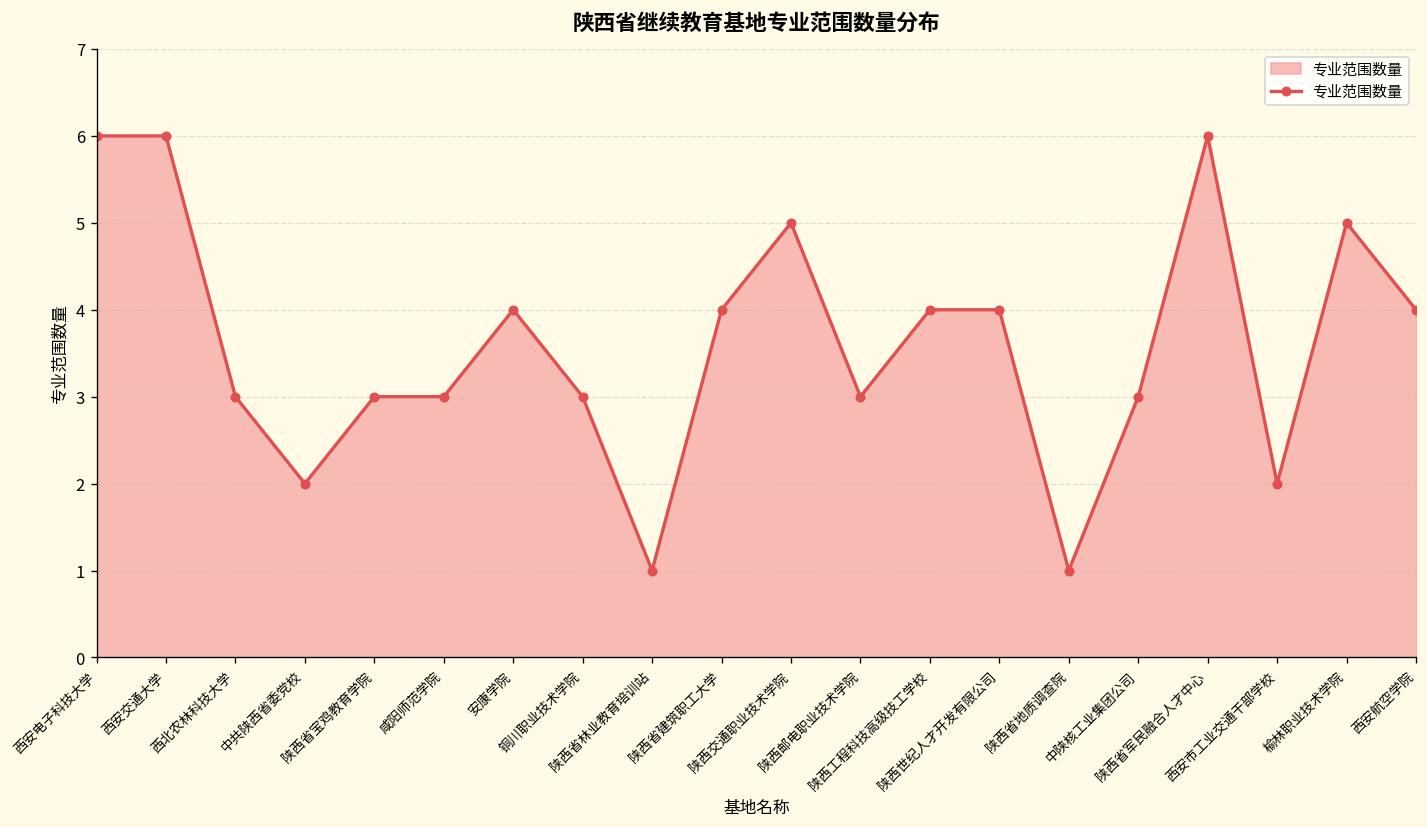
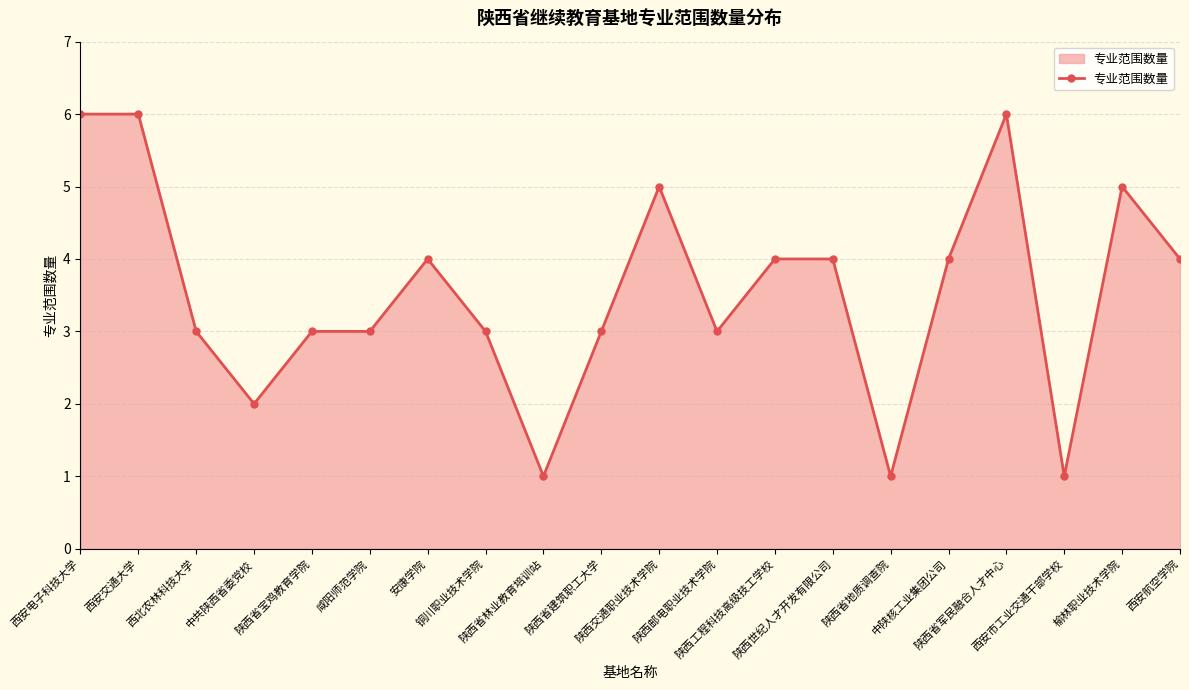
陕西省建筑职工大学: 4 -> 3
中陕核工业集团公司: 3 -> 4
西安市工业交通干部学校: 2 -> 1
